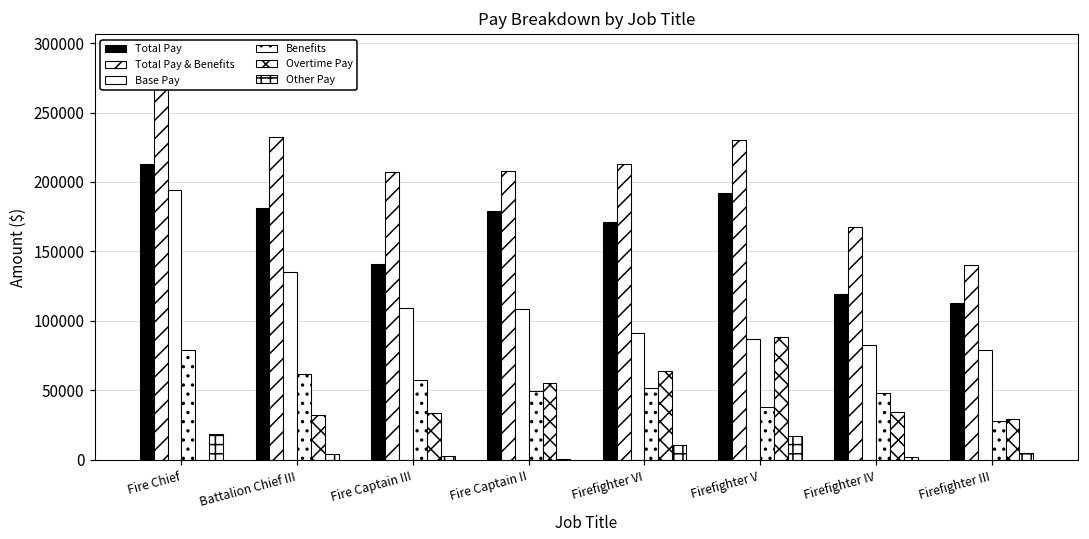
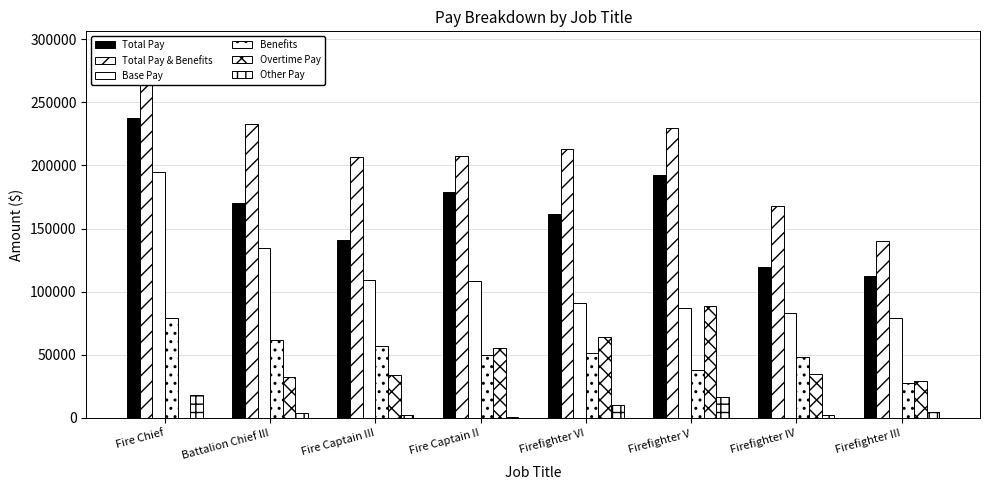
Total Pay, Fire Chief: 213000 -> 237000
Total Pay, Battalion Chief III: 181000 -> 171000
Total Pay, Firefighter VI: 171000 -> 162000
